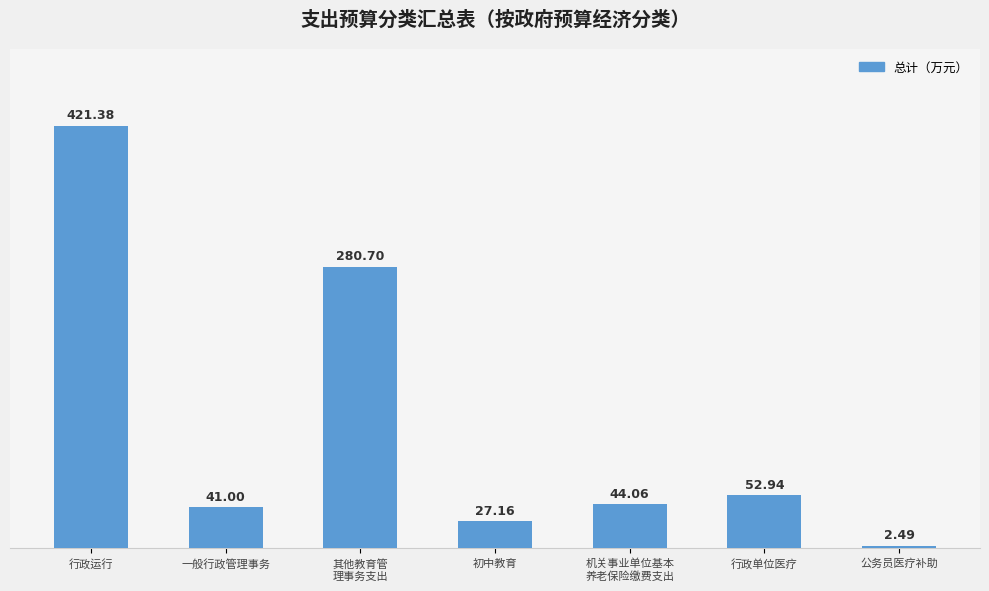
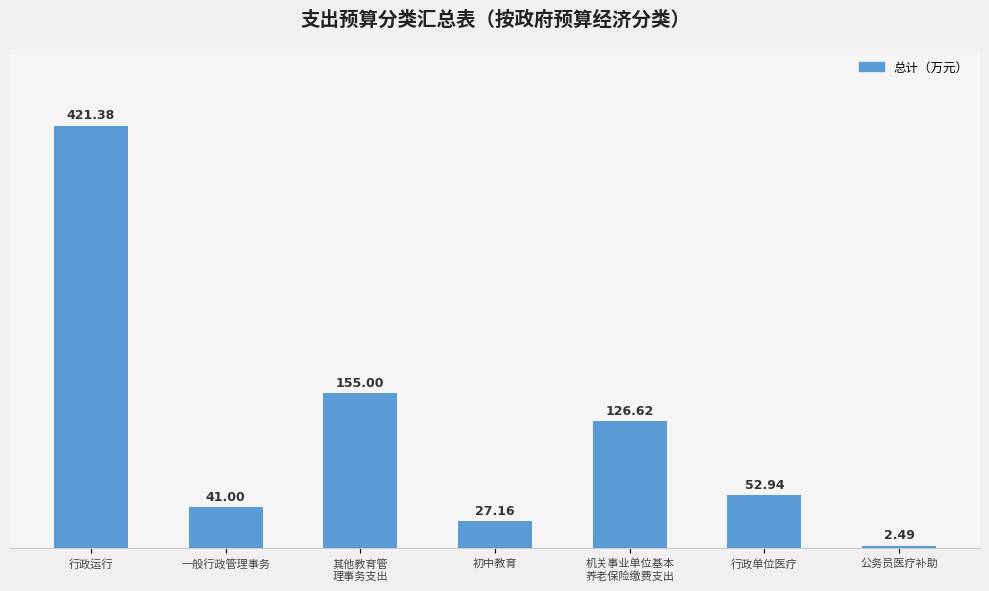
其他教育管 理事务支出: 280.70 -> 155.00
机关事业单位基本 养老保险缴费支出: 44.06 -> 126.62
